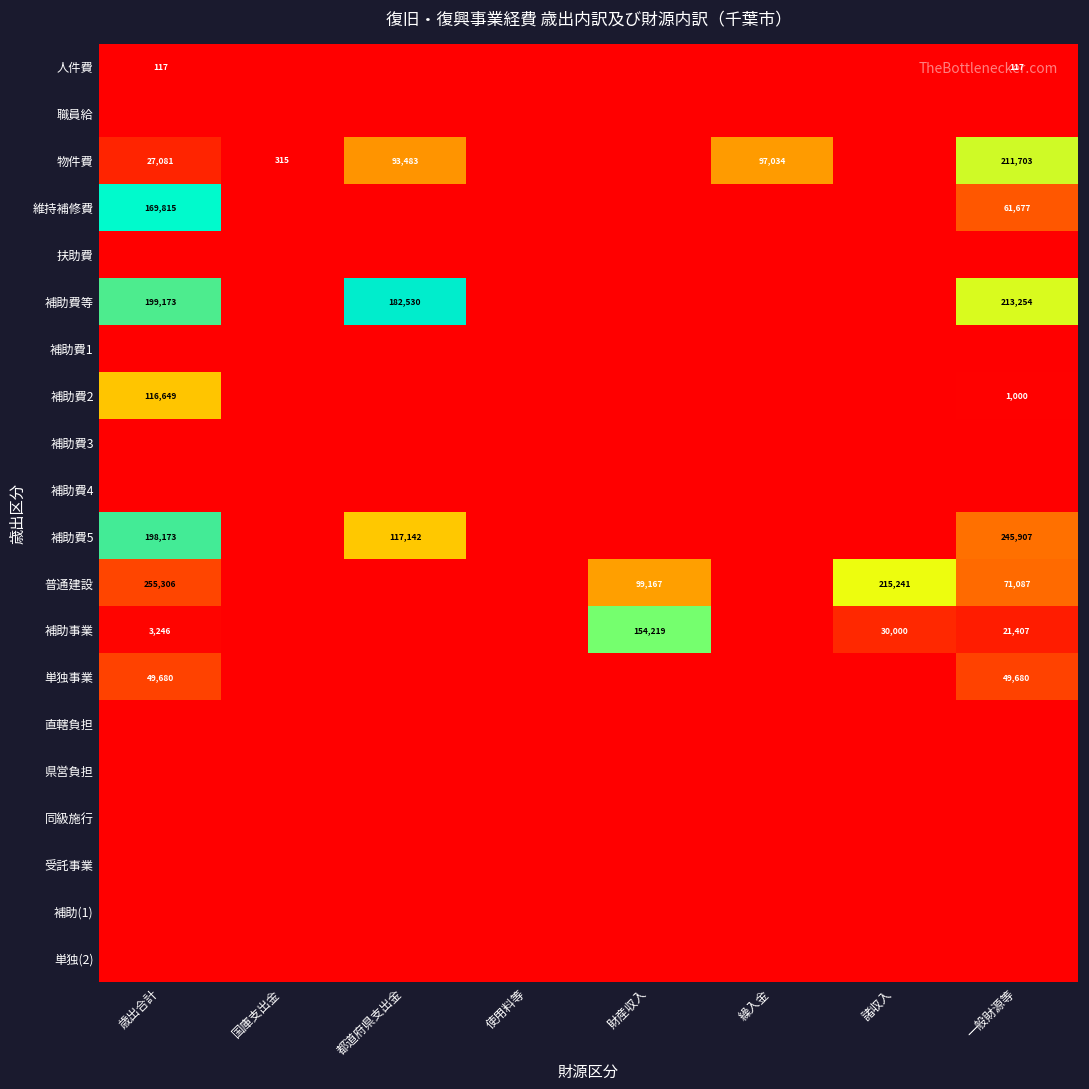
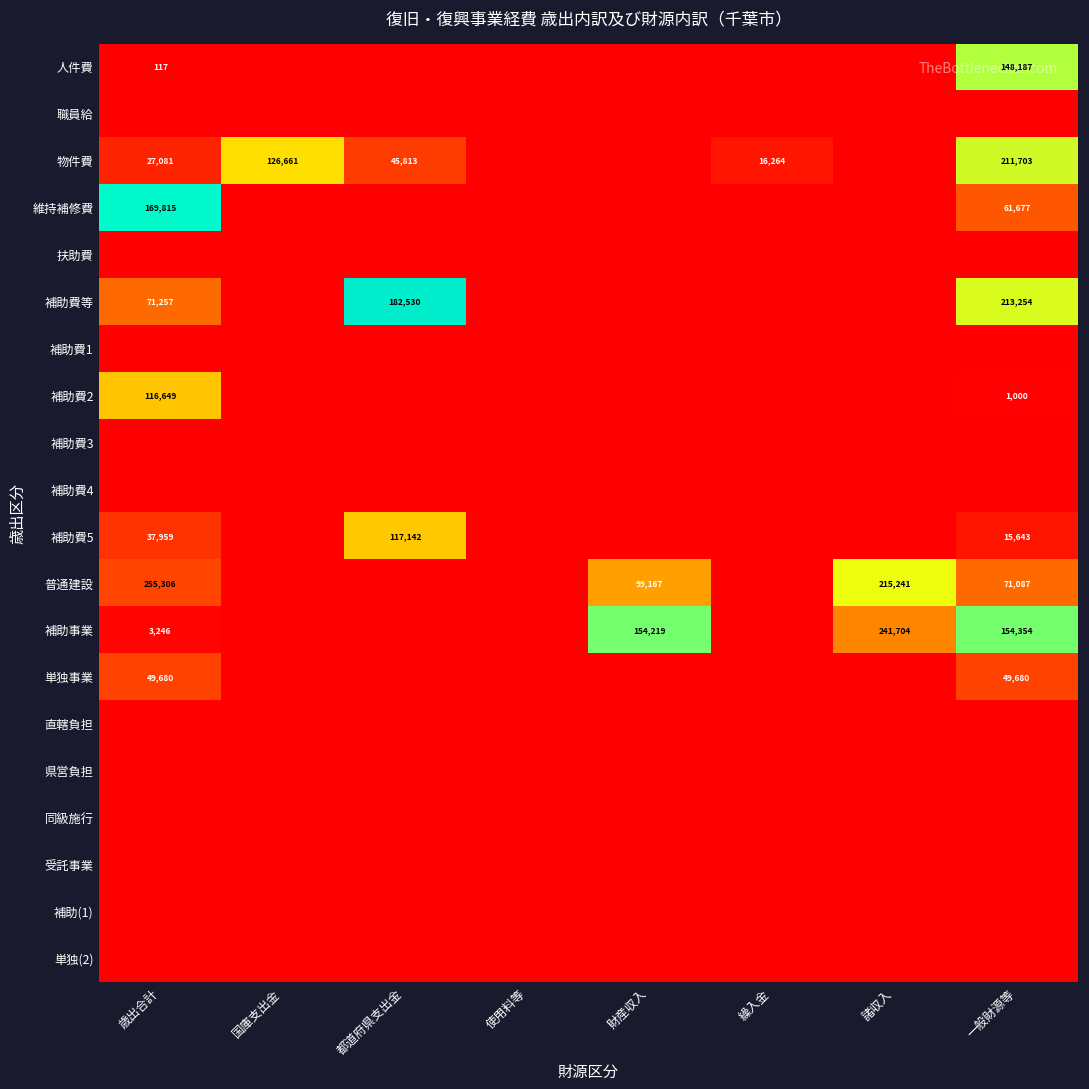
人件費, 一般財源等: 117 -> 148,187
物件費, 国庫支出金: 315 -> 126,661
物件費, 都道府県支出金: 93,483 -> 45,813
物件費, 繰入金: 97,034 -> 16,264
補助費等, 歳出合計: 199,173 -> 71,257
補助費5, 歳出合計: 198,173 -> 37,959
補助費5, 一般財源等: 245,907 -> 15,643
補助事業, 諸収入: 30,000 -> 241,704
補助事業, 一般財源等: 21,407 -> 154,354
